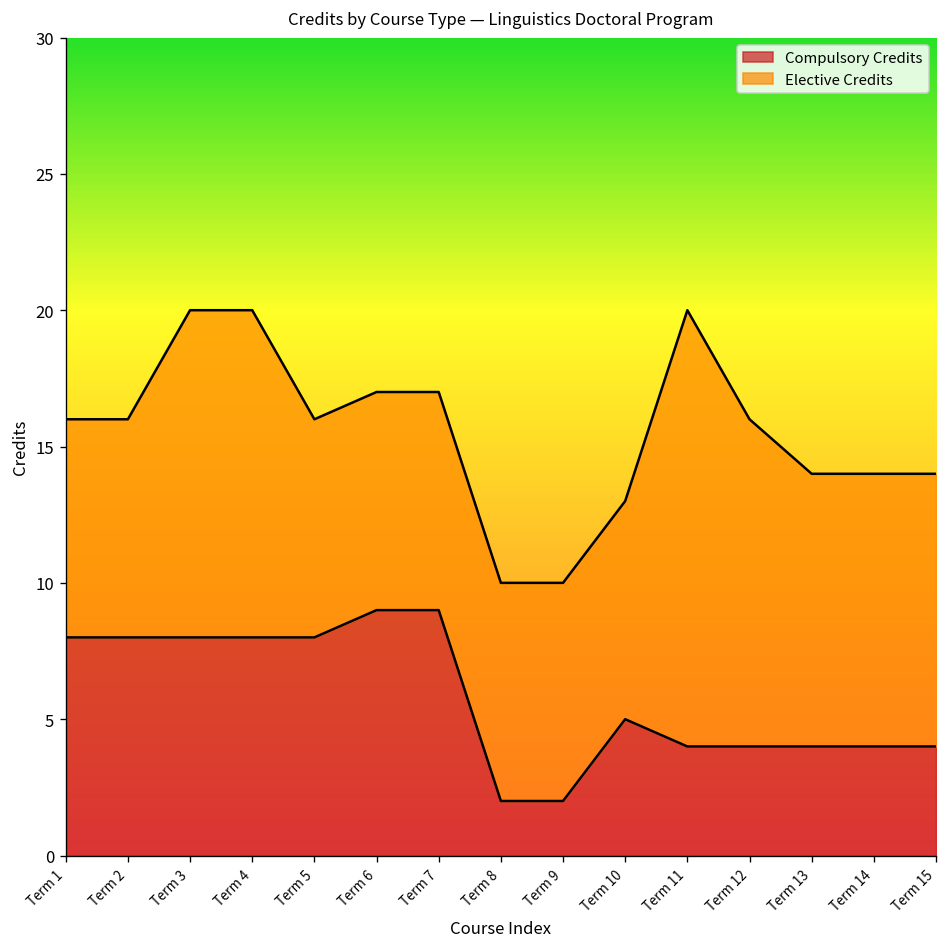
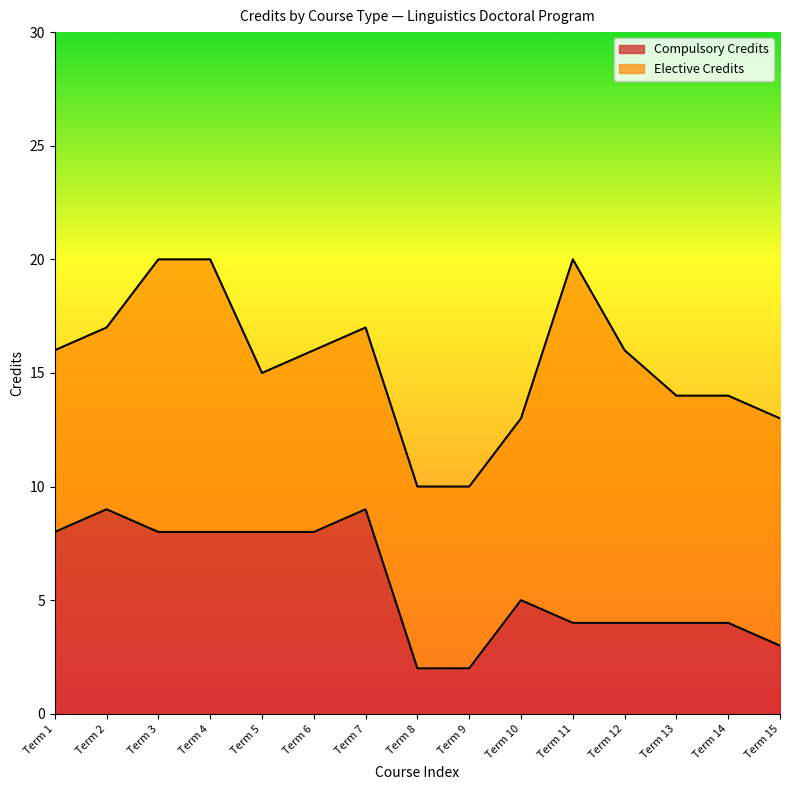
Compulsory Credits, Term 2: 8 -> 9
Elective Credits, Term 5: 8 -> 7
Compulsory Credits, Term 6: 9 -> 8
Compulsory Credits, Term 15: 4 -> 3
